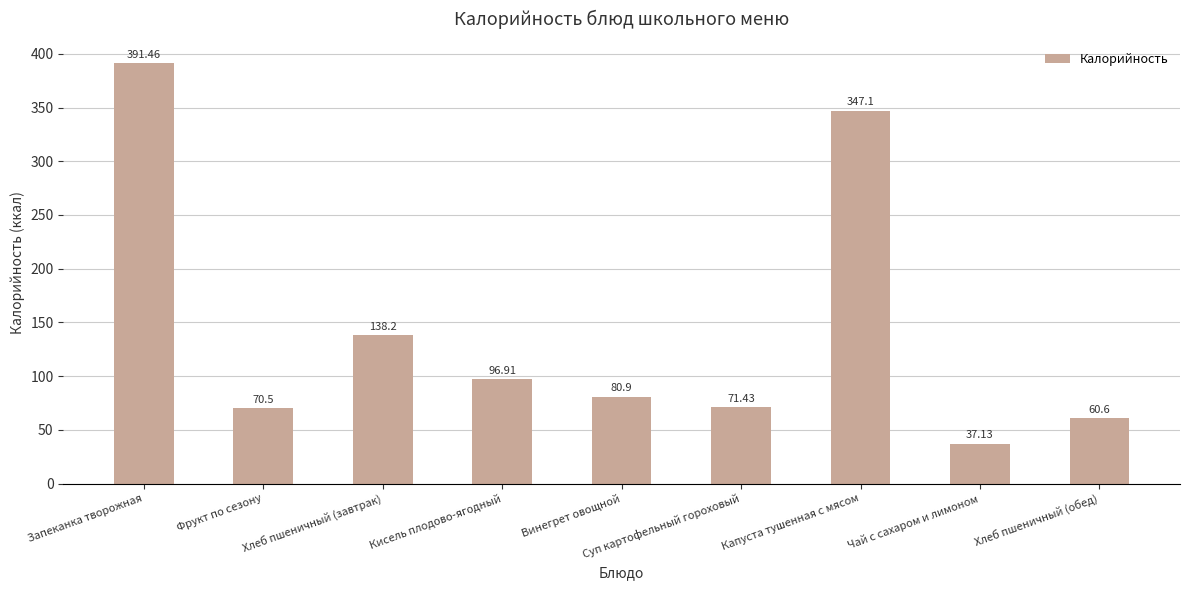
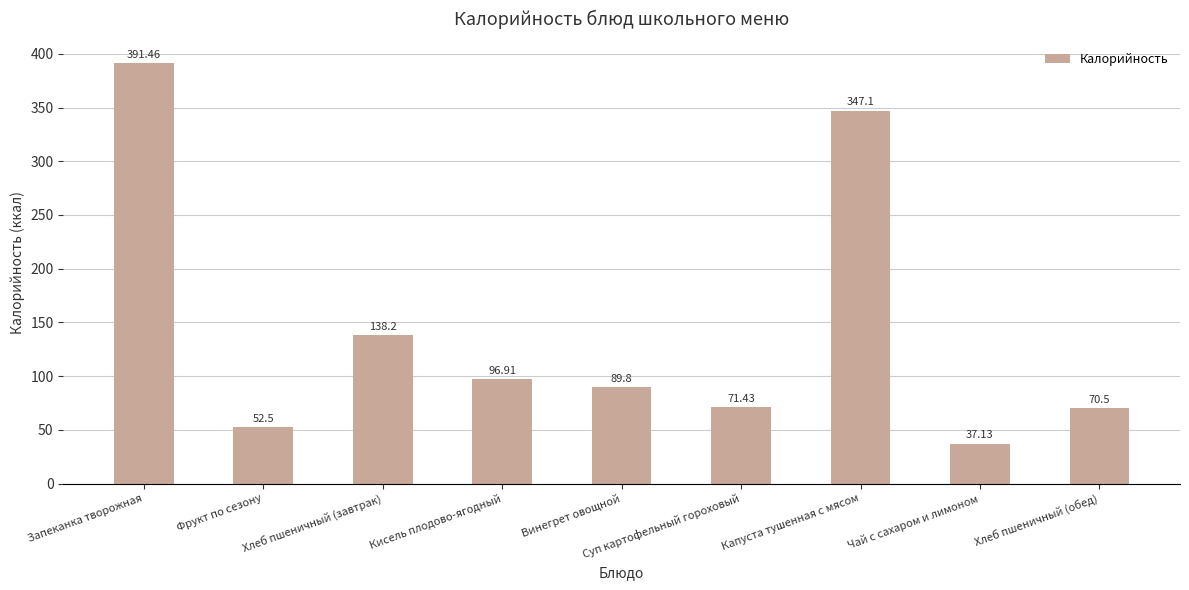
Фрукт по сезону: 70.5 -> 52.5
Винегрет овощной: 80.9 -> 89.8
Хлеб пшеничный (обед): 60.6 -> 70.5
